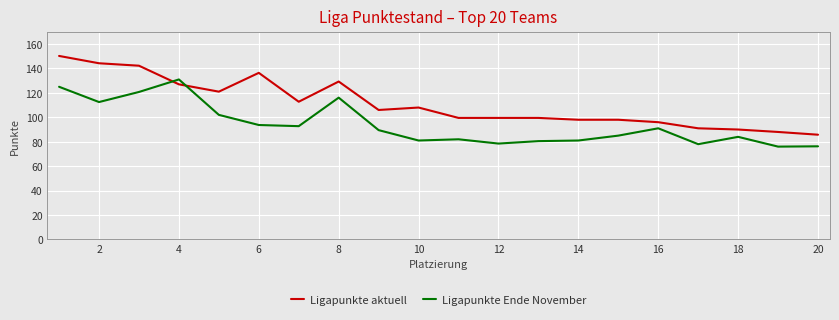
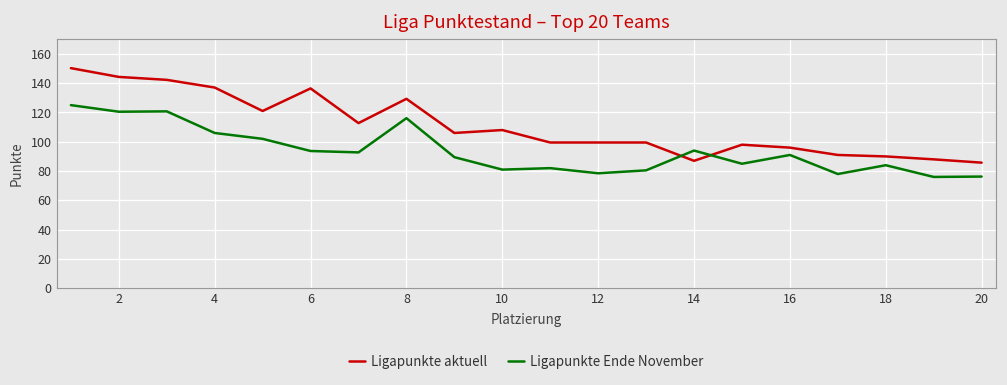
Ligapunkte Ende November, 2: 113 -> 121
Ligapunkte aktuell, 4: 127 -> 137
Ligapunkte Ende November, 4: 131 -> 106
Ligapunkte aktuell, 14: 98 -> 87
Ligapunkte Ende November, 14: 81 -> 94
